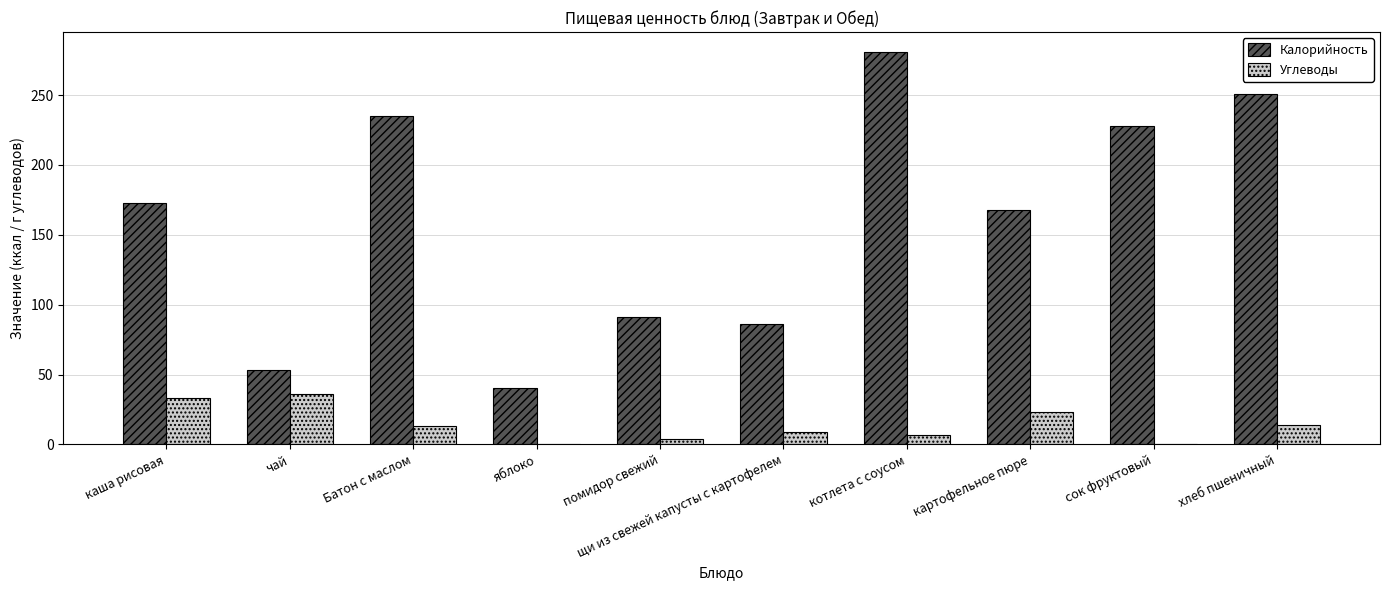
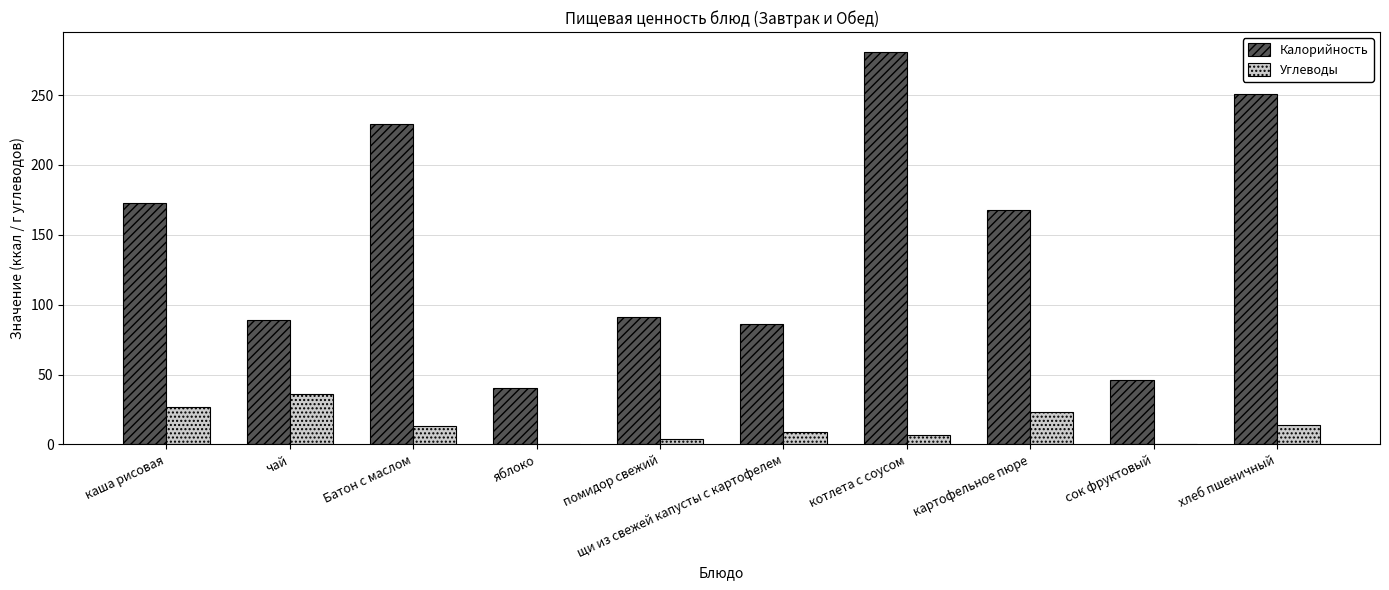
Углеводы, каша рисовая: 33 -> 27
Калорийность, чай: 53 -> 89
Калорийность, Батон с маслом: 235 -> 229
Калорийность, сок фруктовый: 228 -> 46
